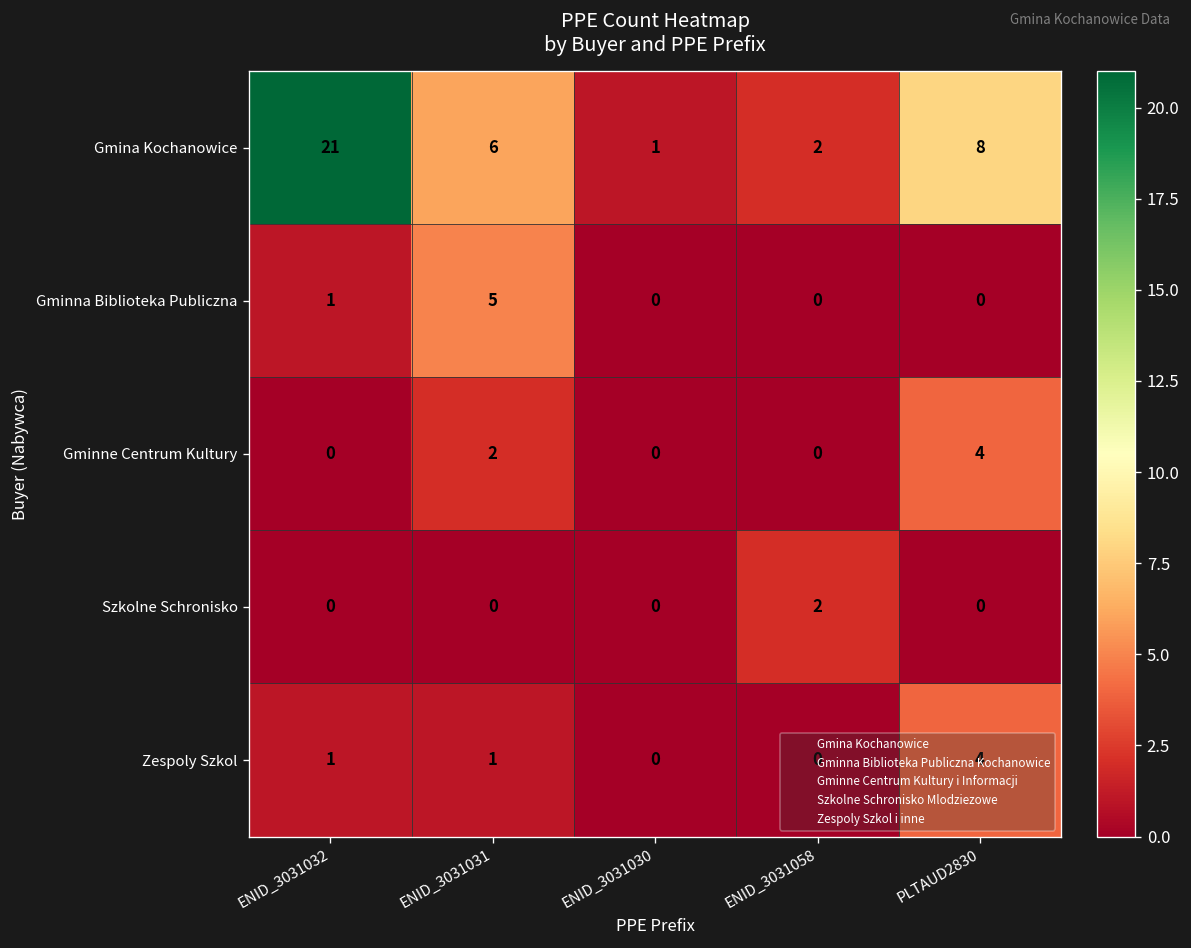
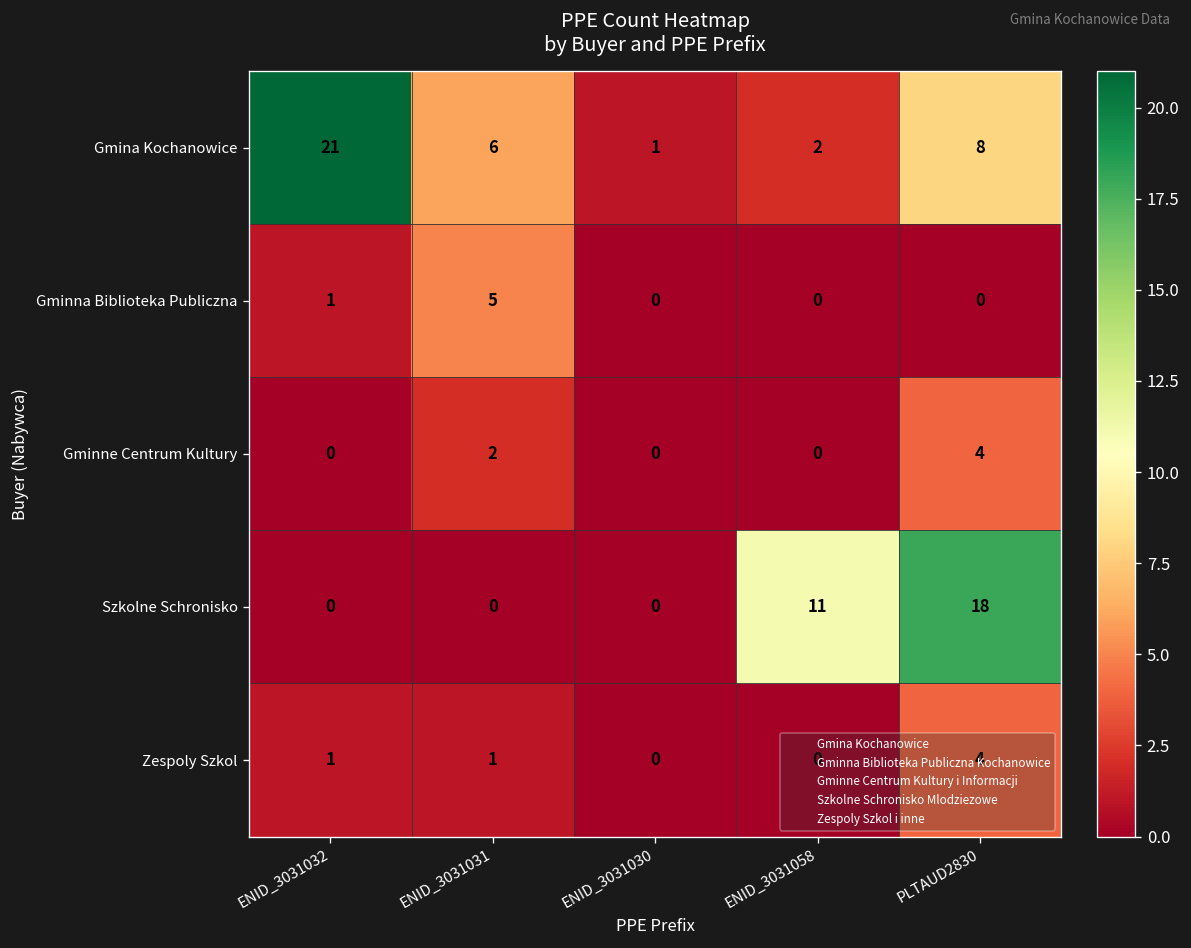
Szkolne Schronisko, ENID_3031058: 2 -> 11
Szkolne Schronisko, PLTAUD2830: 0 -> 18
